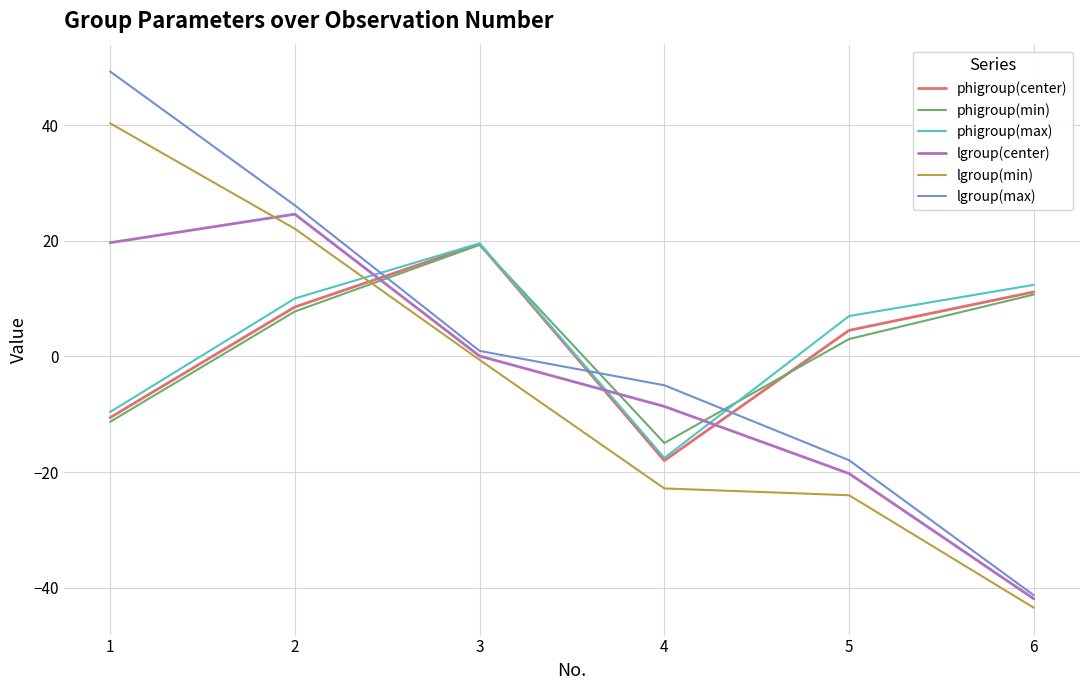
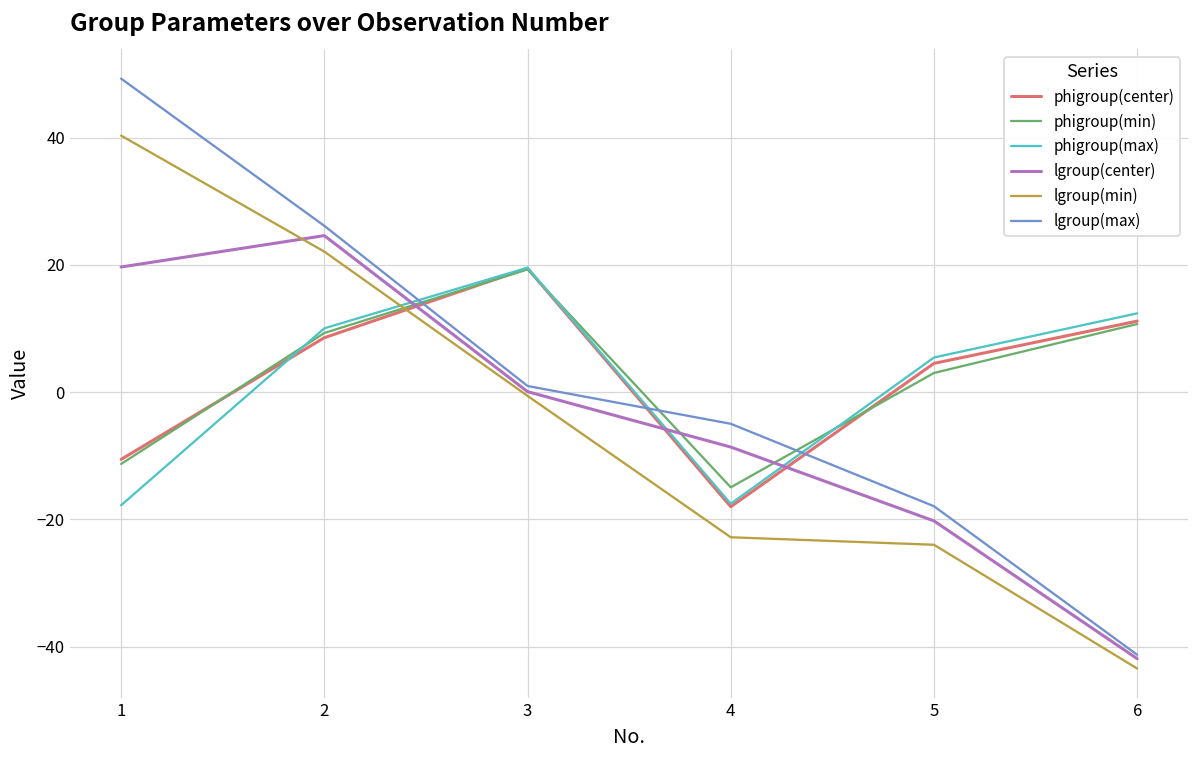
phigroup(max), 1: -10 -> -18
phigroup(min), 2: 8 -> 9
phigroup(max), 5: 7 -> 5
